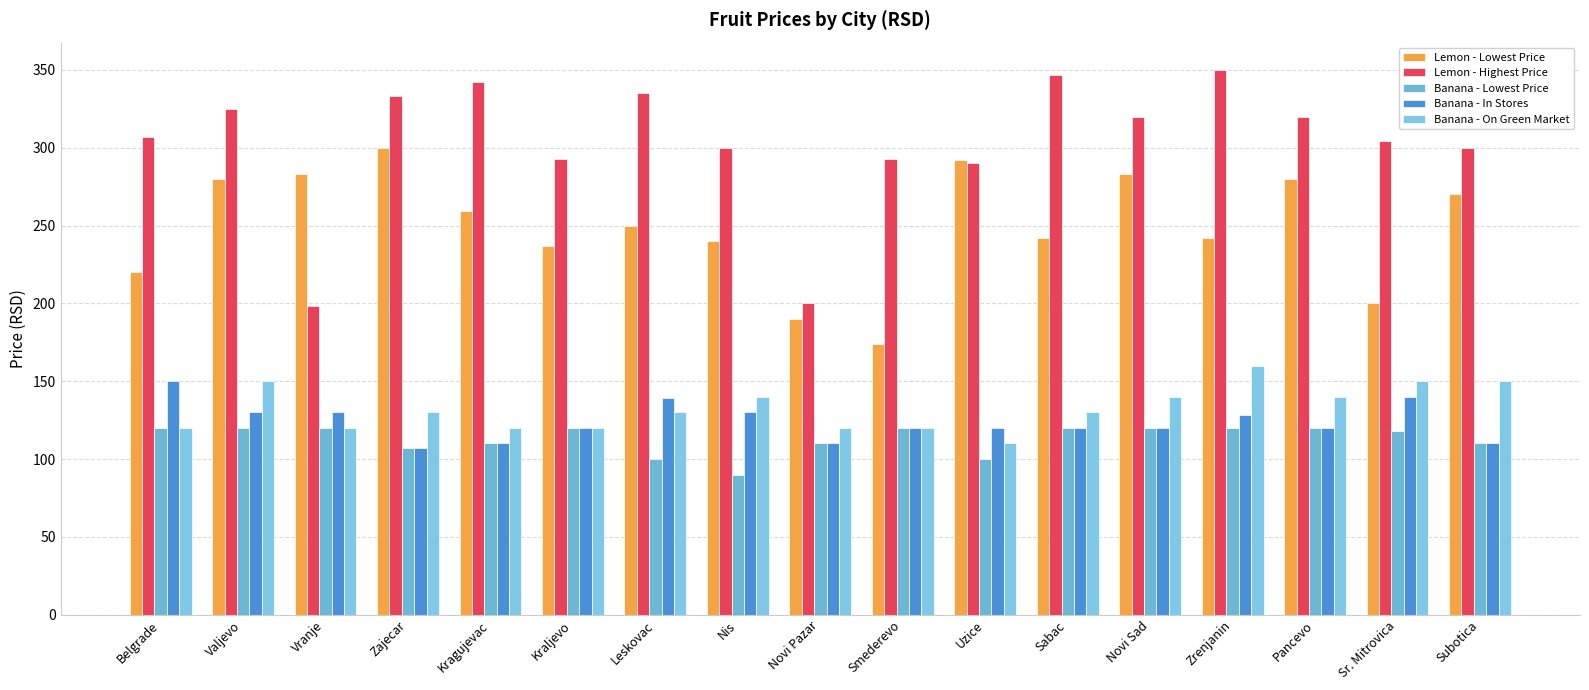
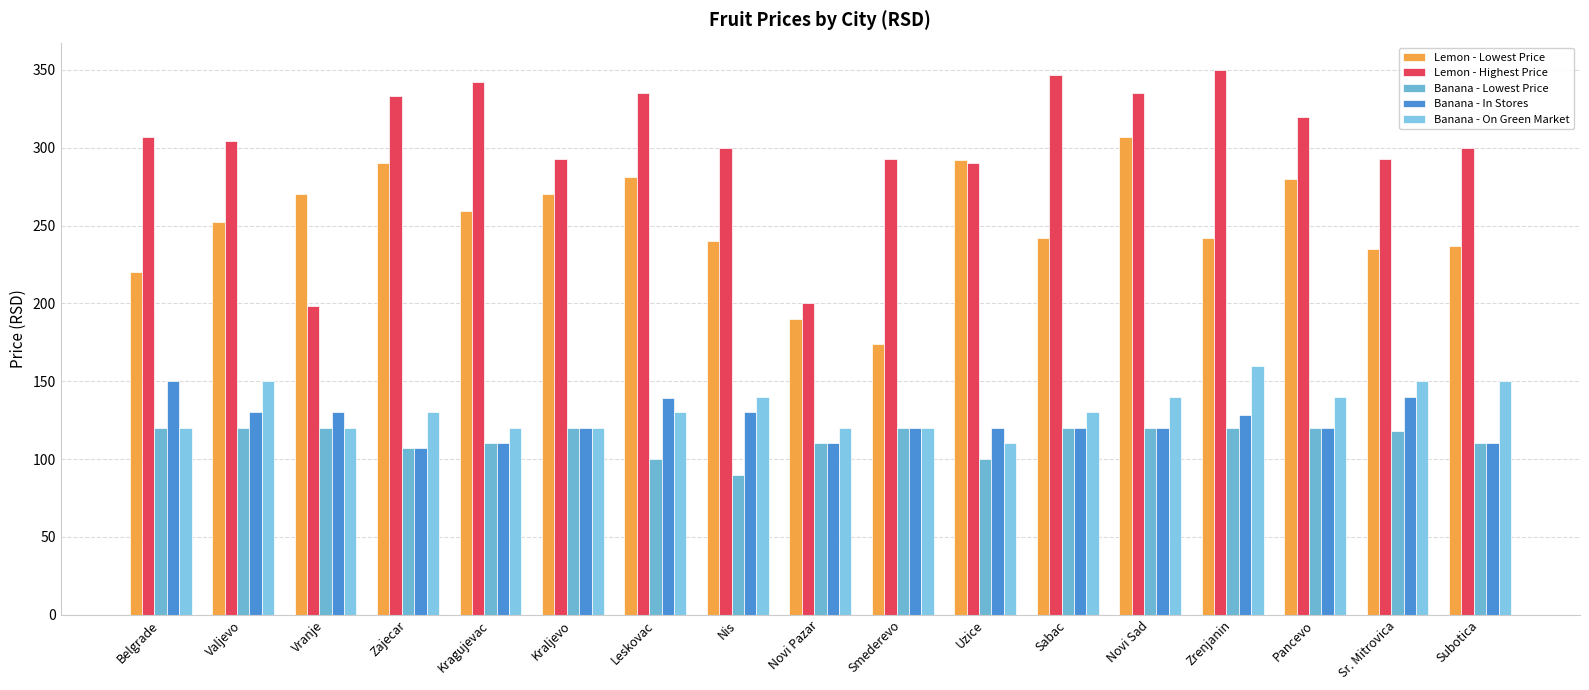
Lemon - Lowest Price, Valjevo: 280 -> 252
Lemon - Highest Price, Valjevo: 325 -> 304
Lemon - Lowest Price, Vranje: 283 -> 270
Lemon - Lowest Price, Zajecar: 300 -> 290
Lemon - Lowest Price, Kraljevo: 237 -> 270
Lemon - Lowest Price, Leskovac: 250 -> 281
Lemon - Lowest Price, Novi Sad: 283 -> 307
Lemon - Highest Price, Novi Sad: 320 -> 335
Lemon - Lowest Price, Sr. Mitrovica: 200 -> 235
Lemon - Highest Price, Sr. Mitrovica: 304 -> 293
Lemon - Lowest Price, Subotica: 270 -> 237
